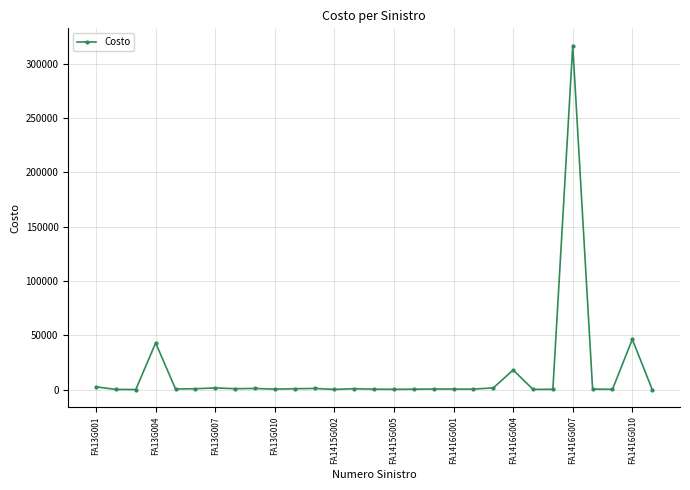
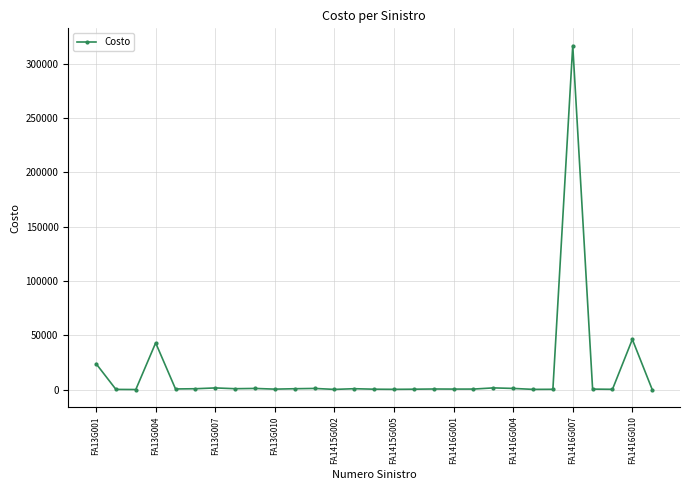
FA13G001: 2000 -> 24000
FA1416G004: 18000 -> 1000
